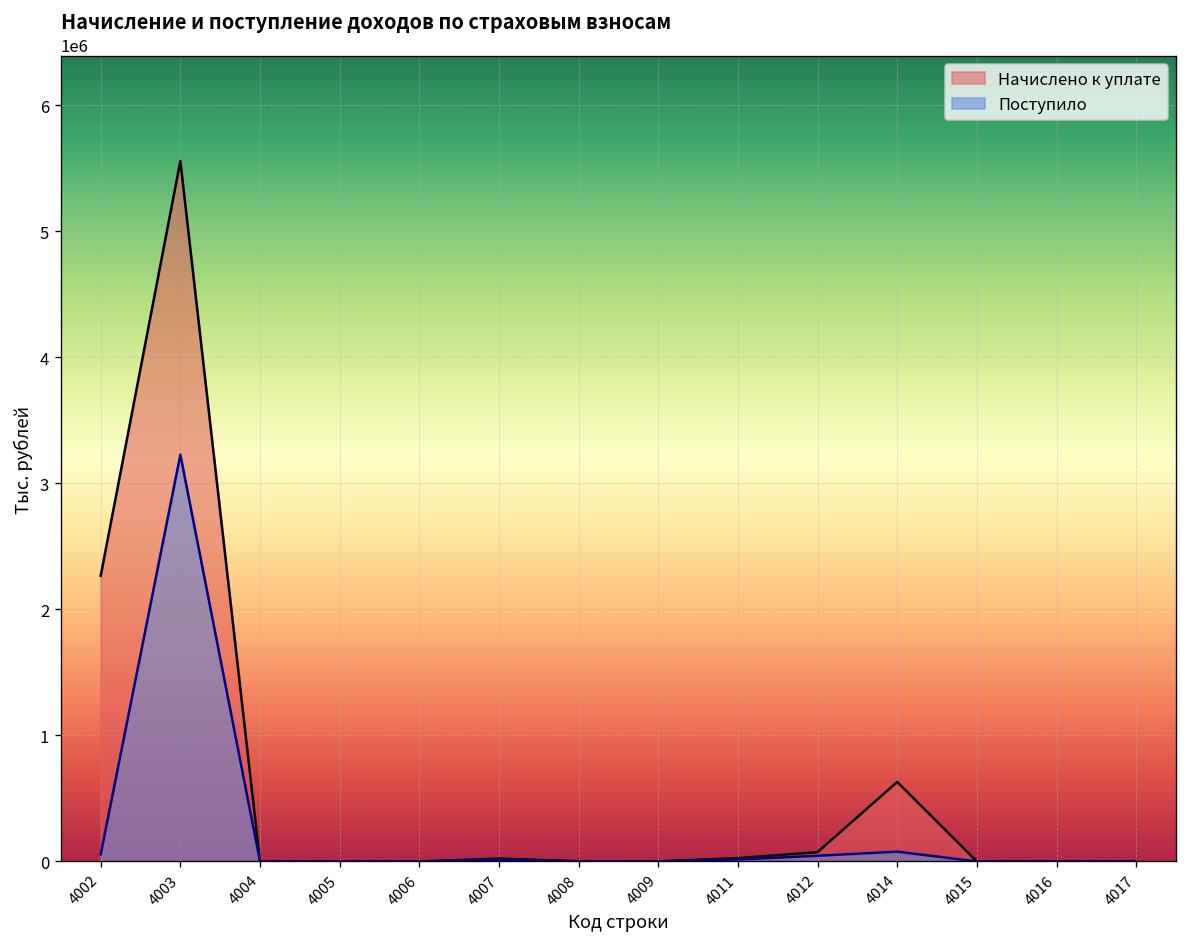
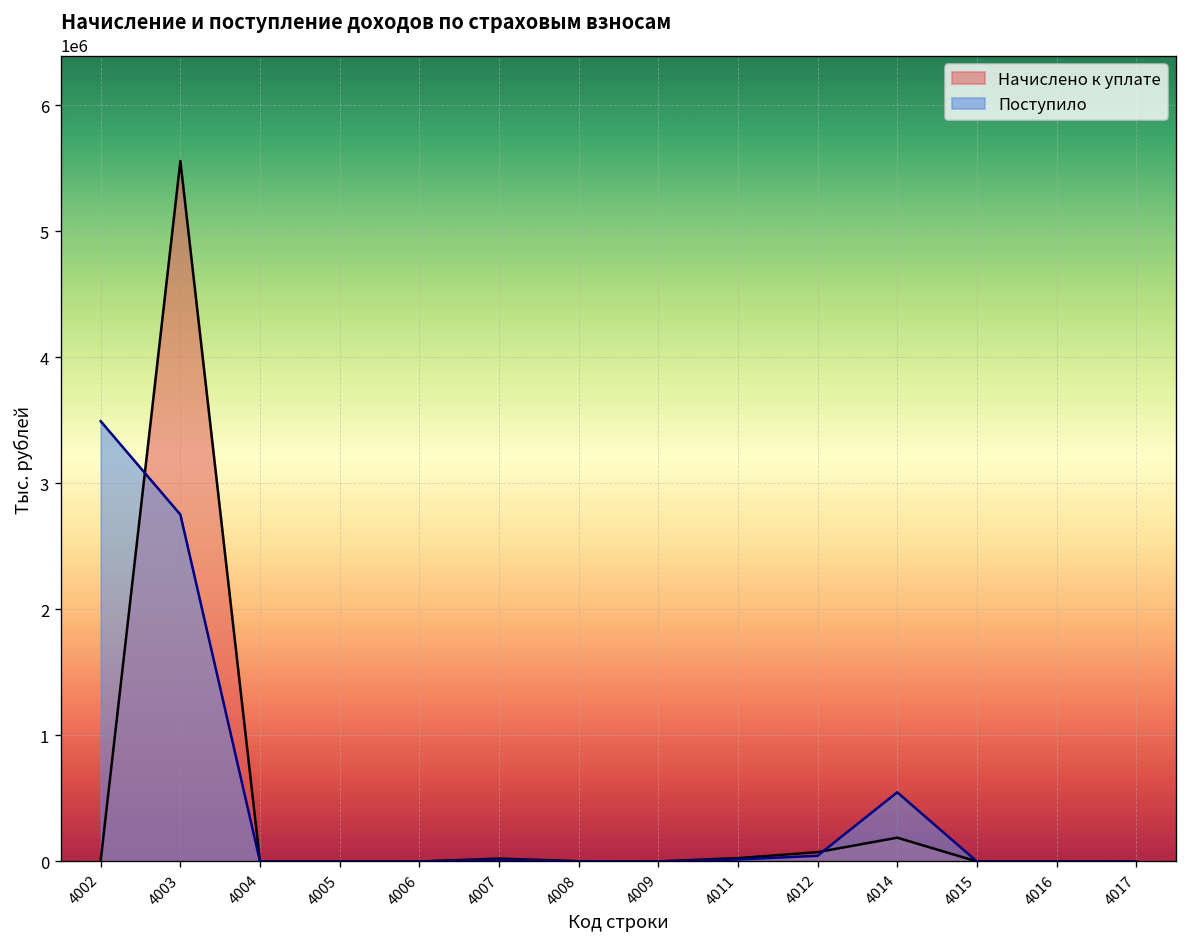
Начислено к уплате, 4002: 2270000 -> 10000
Поступило, 4002: 60000 -> 3490000
Поступило, 4003: 3230000 -> 2750000
Начислено к уплате, 4014: 630000 -> 190000
Поступило, 4014: 80000 -> 550000
